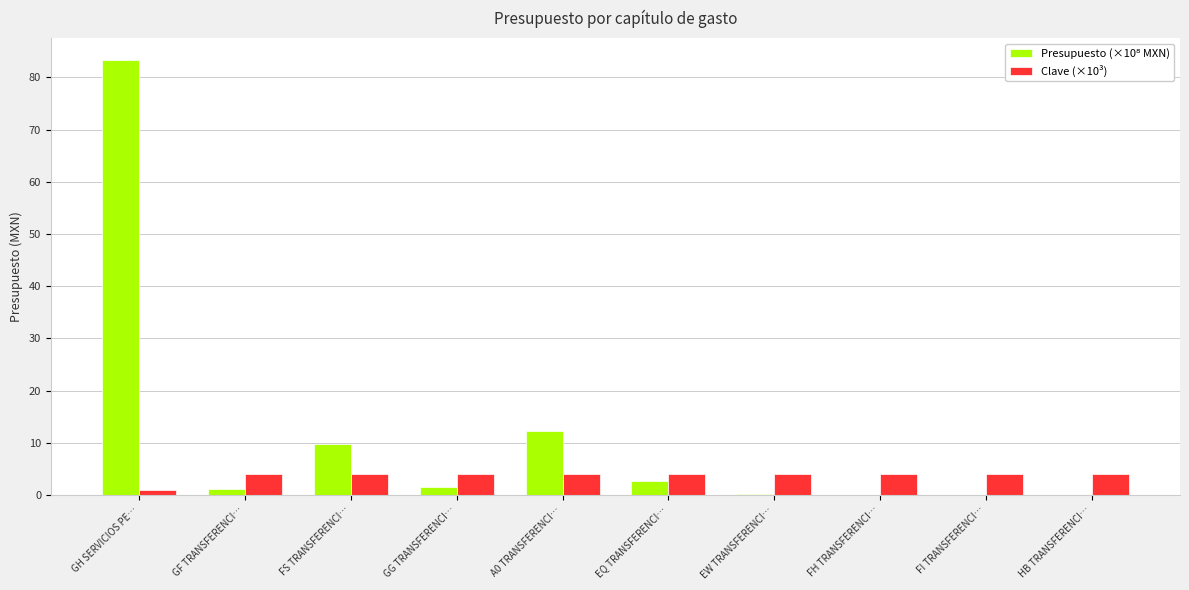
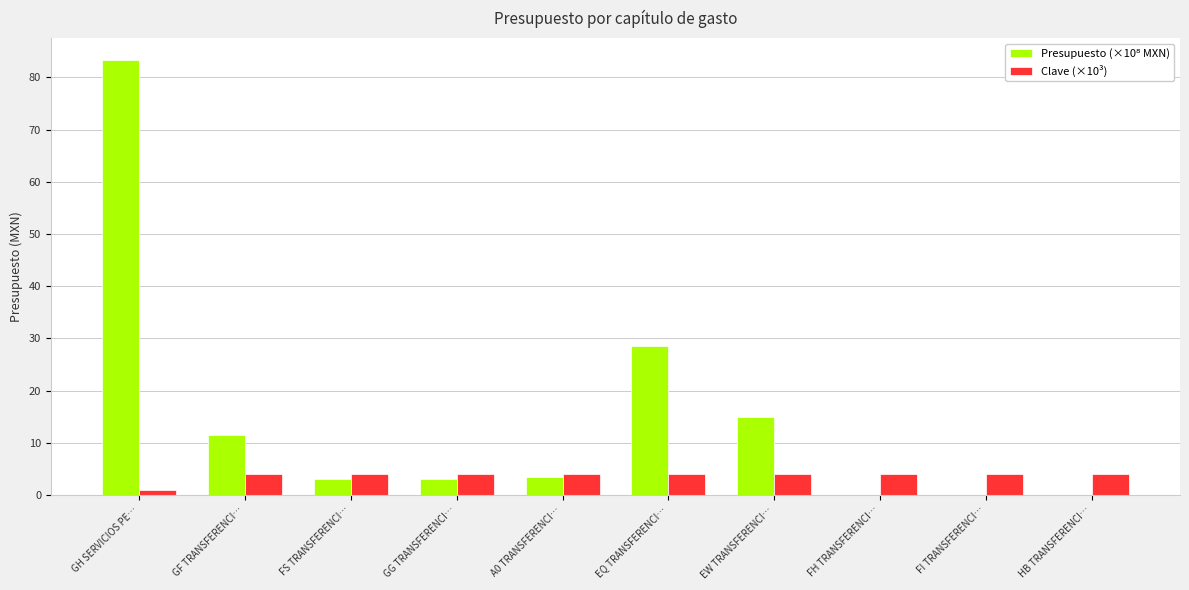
Presupuesto (×10⁸ MXN), GF TRANSFERENCI…: 1 -> 11
Presupuesto (×10⁸ MXN), FS TRANSFERENCI…: 10 -> 3
Presupuesto (×10⁸ MXN), GG TRANSFERENCI…: 2 -> 3
Presupuesto (×10⁸ MXN), A0 TRANSFERENCI…: 12 -> 3
Presupuesto (×10⁸ MXN), EQ TRANSFERENCI…: 3 -> 29
Presupuesto (×10⁸ MXN), EW TRANSFERENCI…: 0 -> 15
